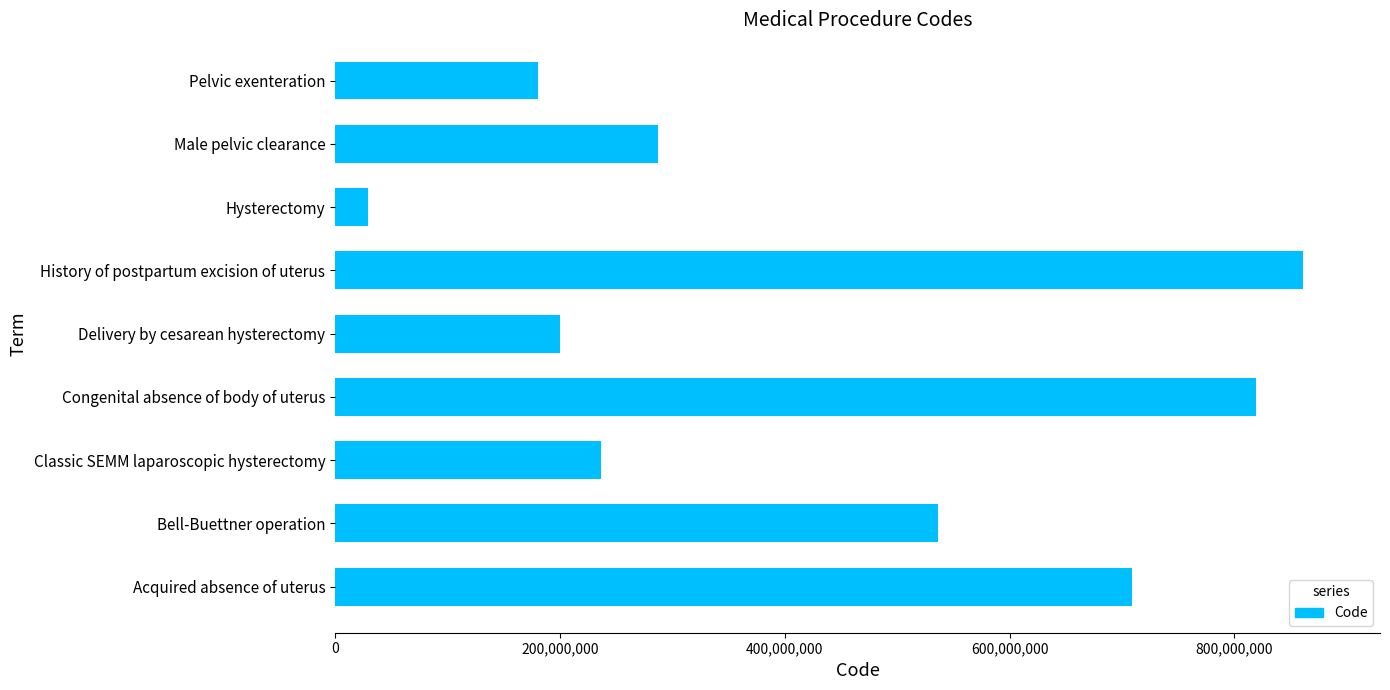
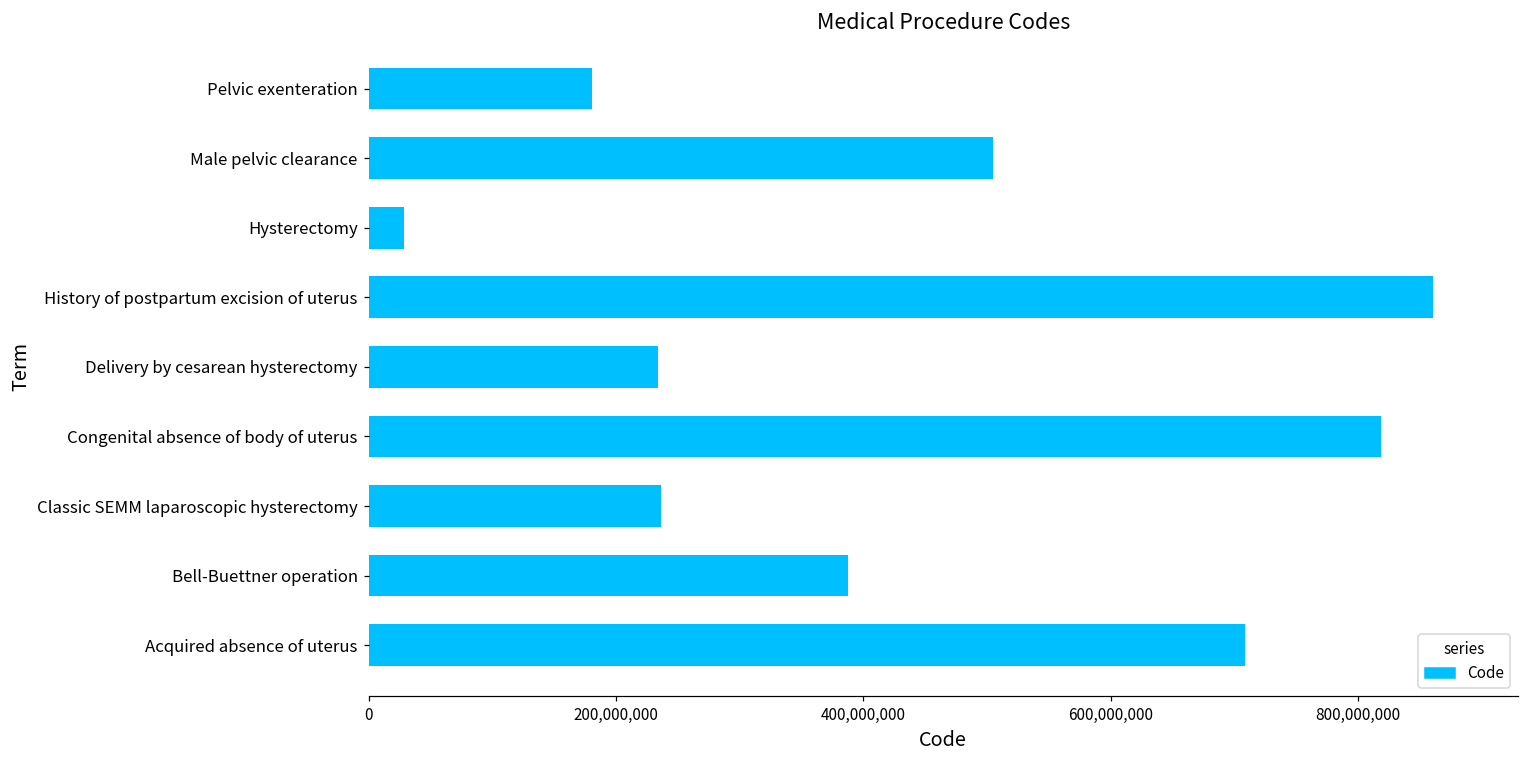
Male pelvic clearance: 288,000,000 -> 505,000,000
Delivery by cesarean hysterectomy: 200,000,000 -> 234,000,000
Bell-Buettner operation: 536,000,000 -> 388,000,000
